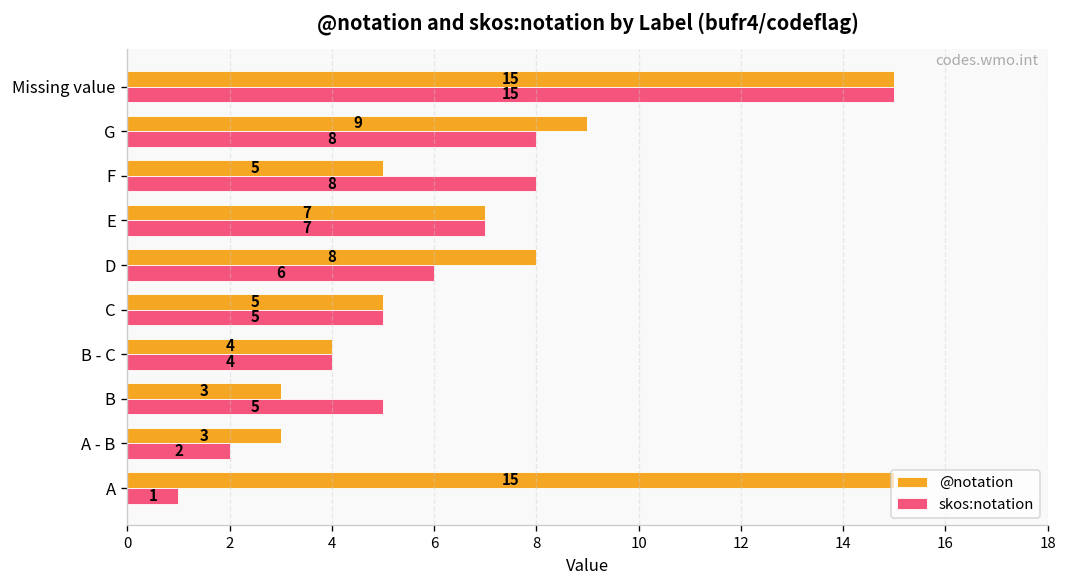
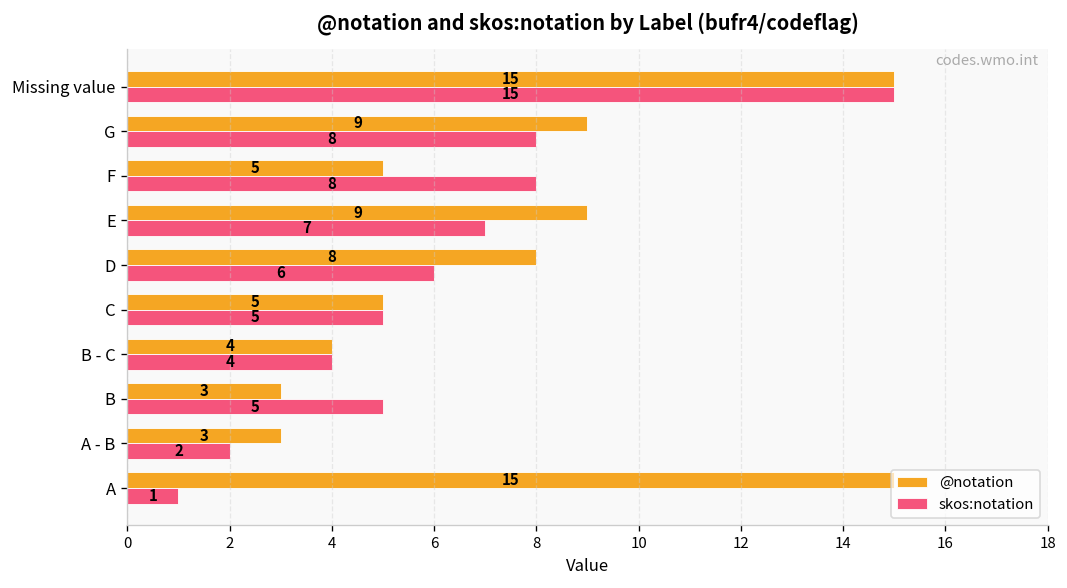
@notation, E: 7 -> 9
